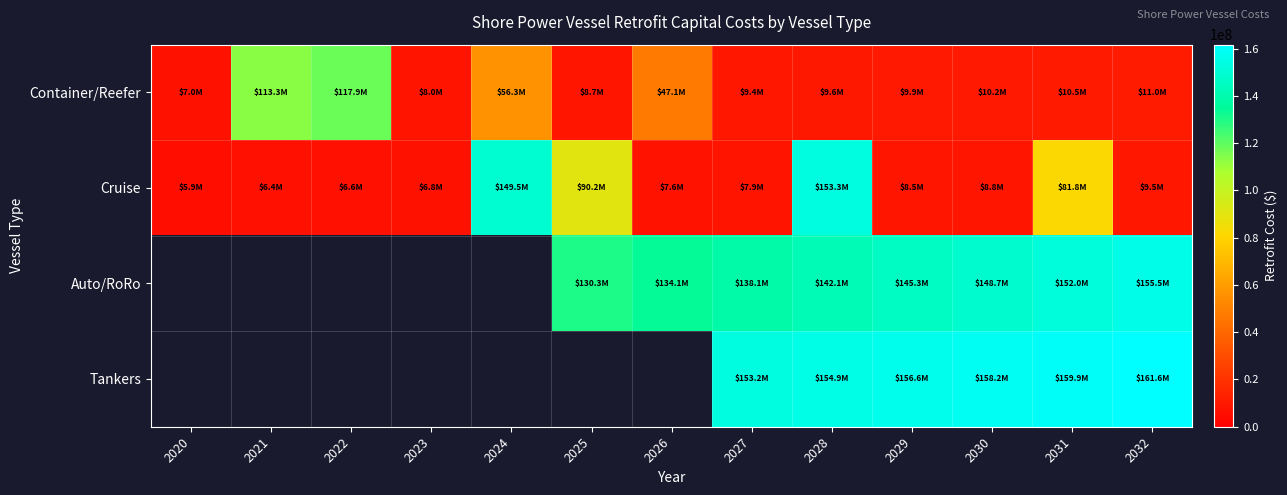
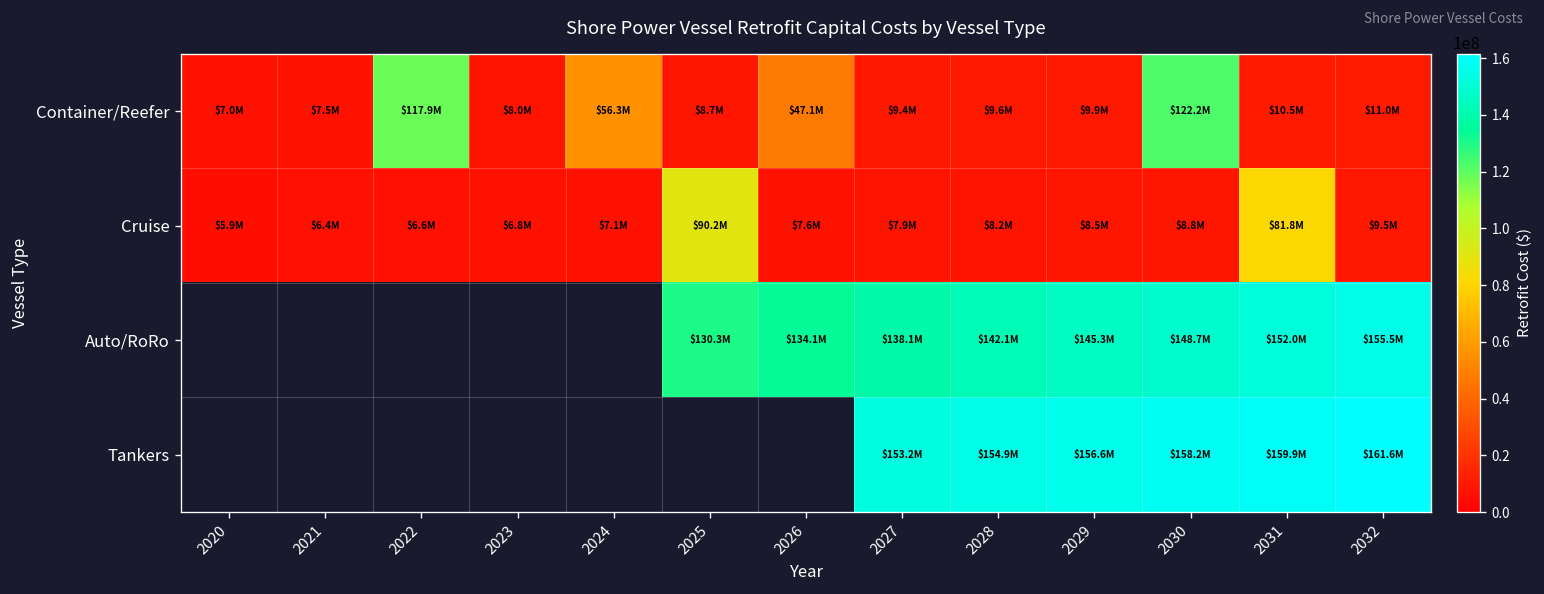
Container/Reefer, 2021: $113.3M -> $7.5M
Container/Reefer, 2030: $10.2M -> $122.2M
Cruise, 2024: $149.5M -> $7.1M
Cruise, 2028: $153.3M -> $8.2M
